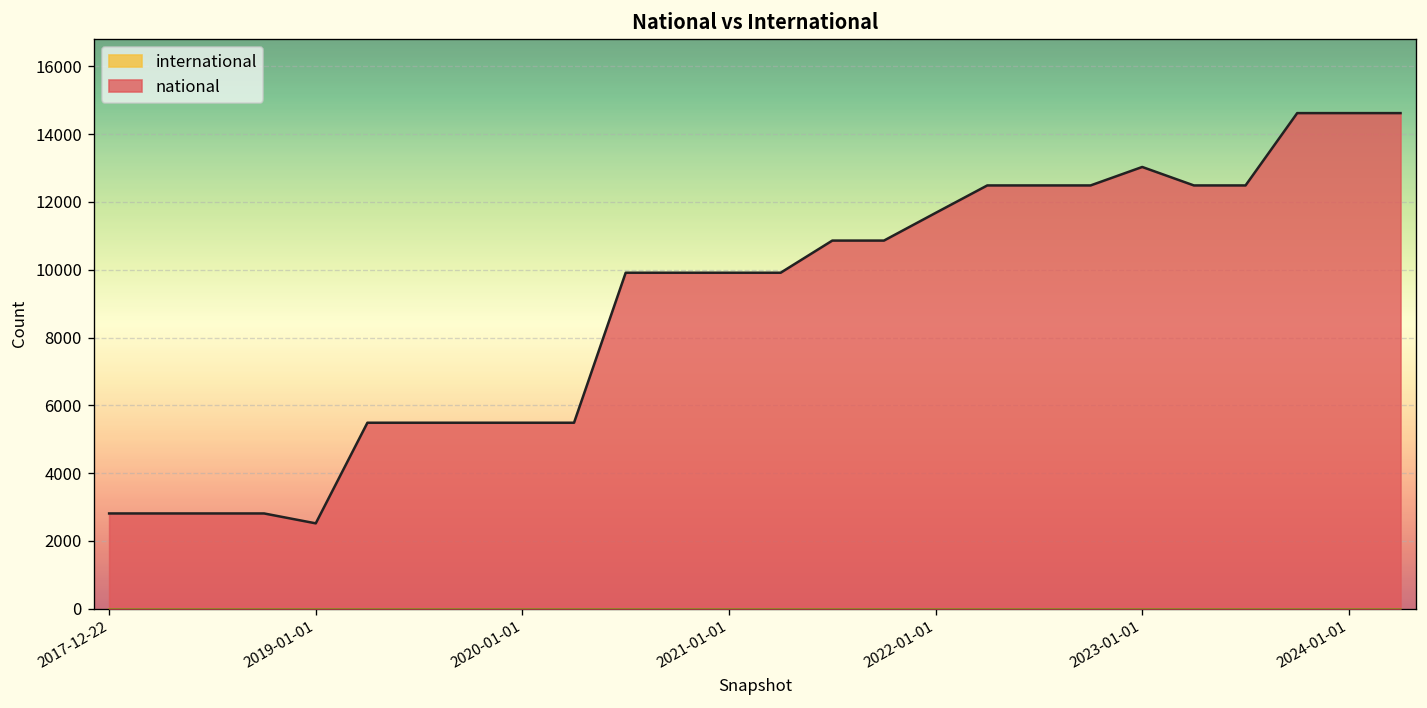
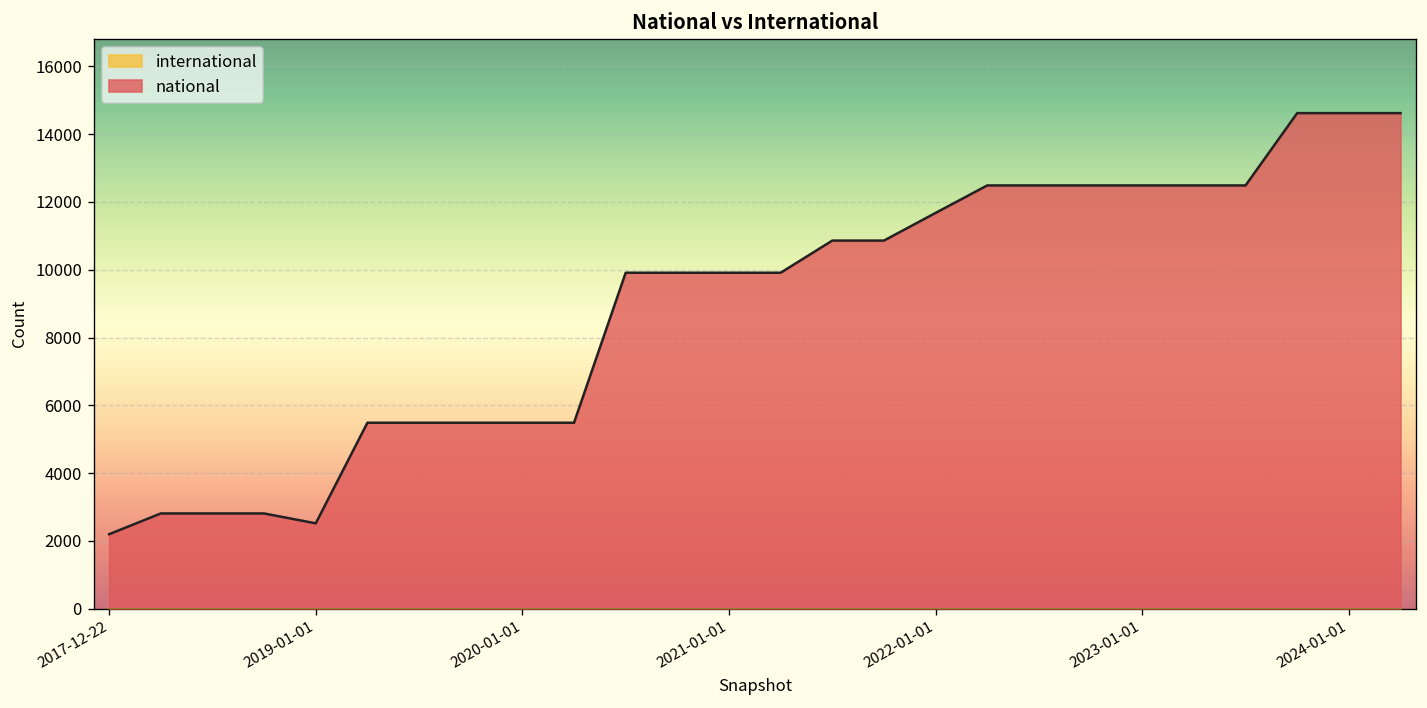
national, 2017-12-22: 2800 -> 2200
national, 2023-01-01: 13000 -> 12500
